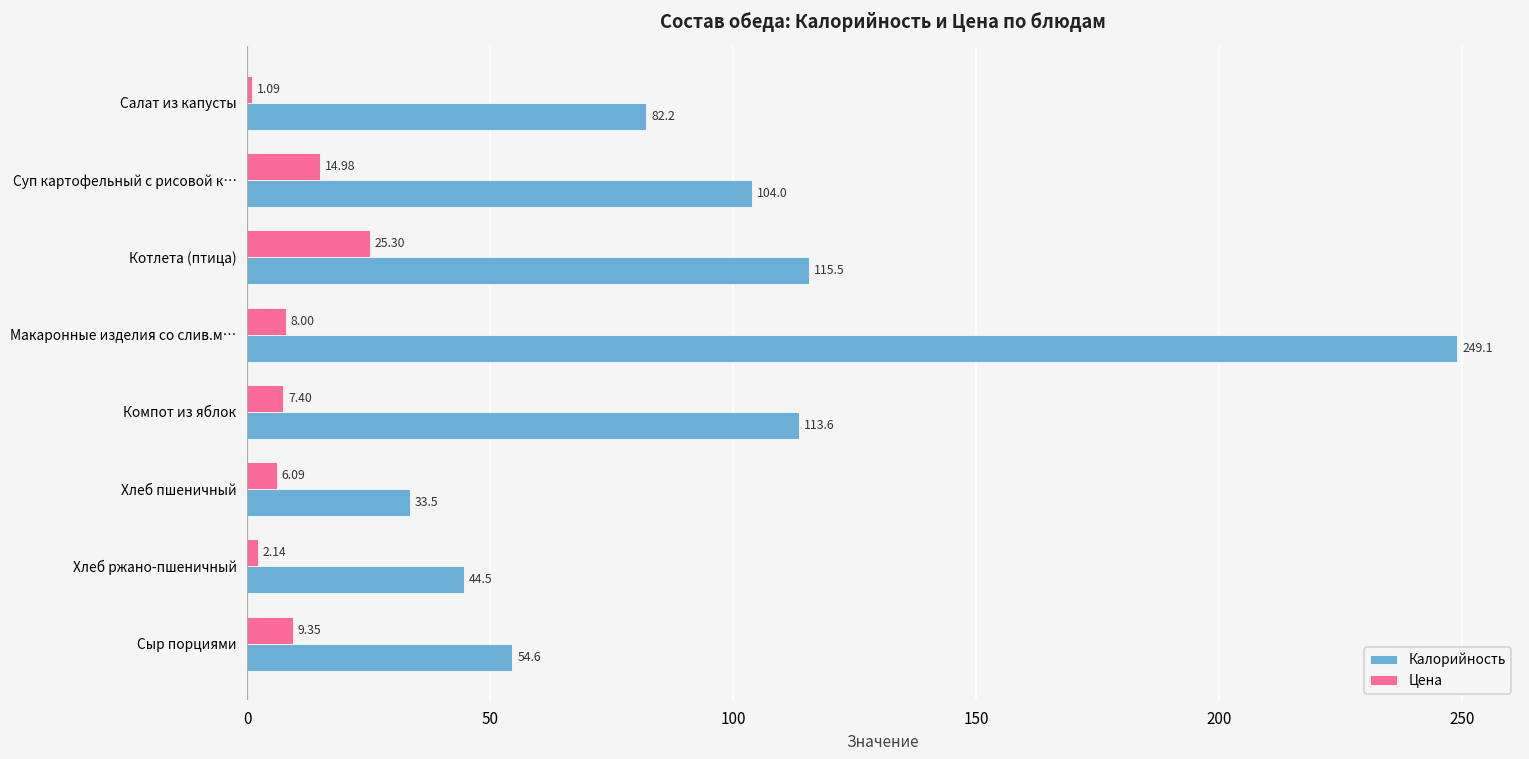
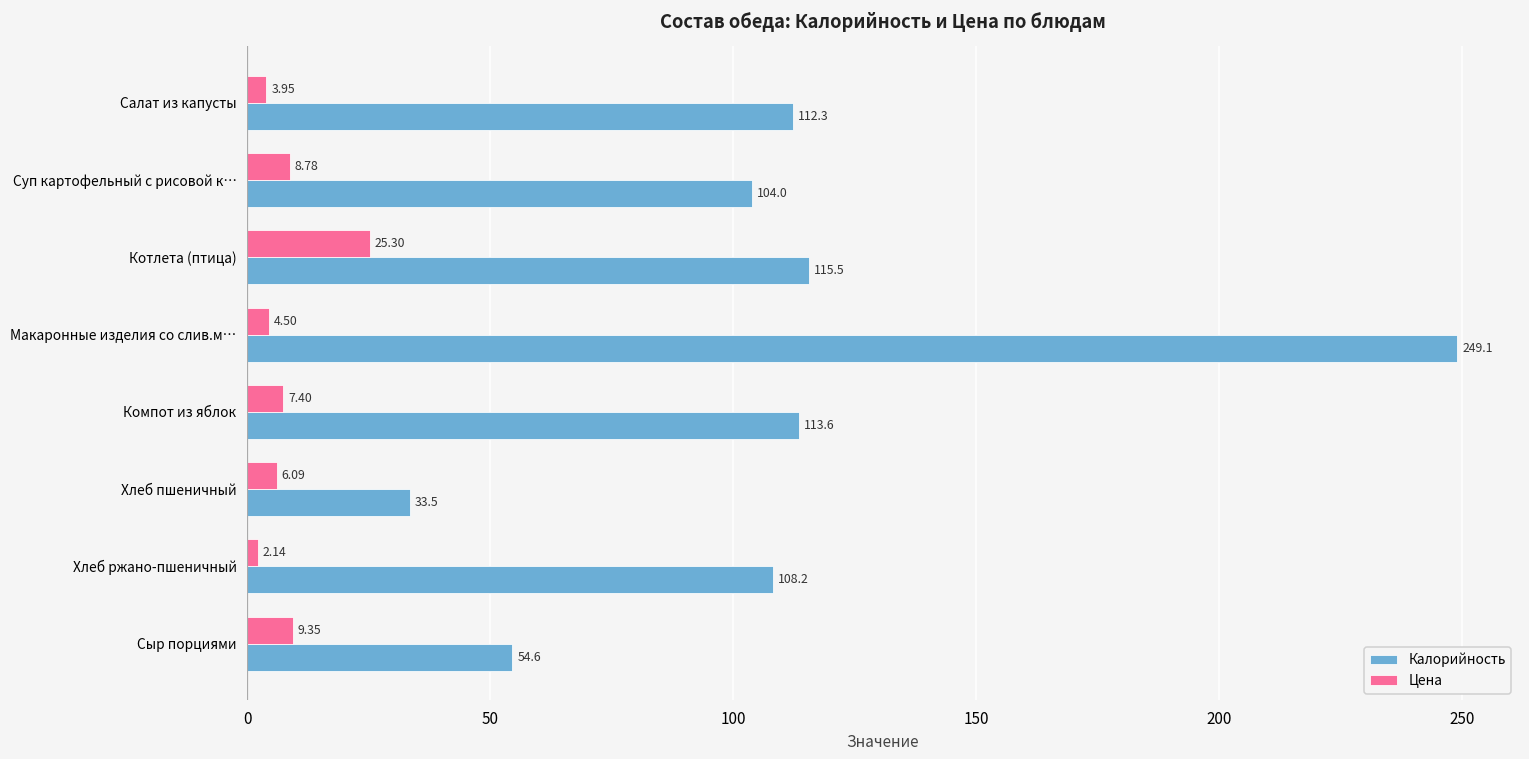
Цена, Салат из капусты: 1.09 -> 3.95
Калорийность, Салат из капусты: 82.2 -> 112.3
Цена, Суп картофельный с рисовой к…: 14.98 -> 8.78
Цена, Макаронные изделия со слив.м…: 8.00 -> 4.50
Калорийность, Хлеб ржано-пшеничный: 44.5 -> 108.2
